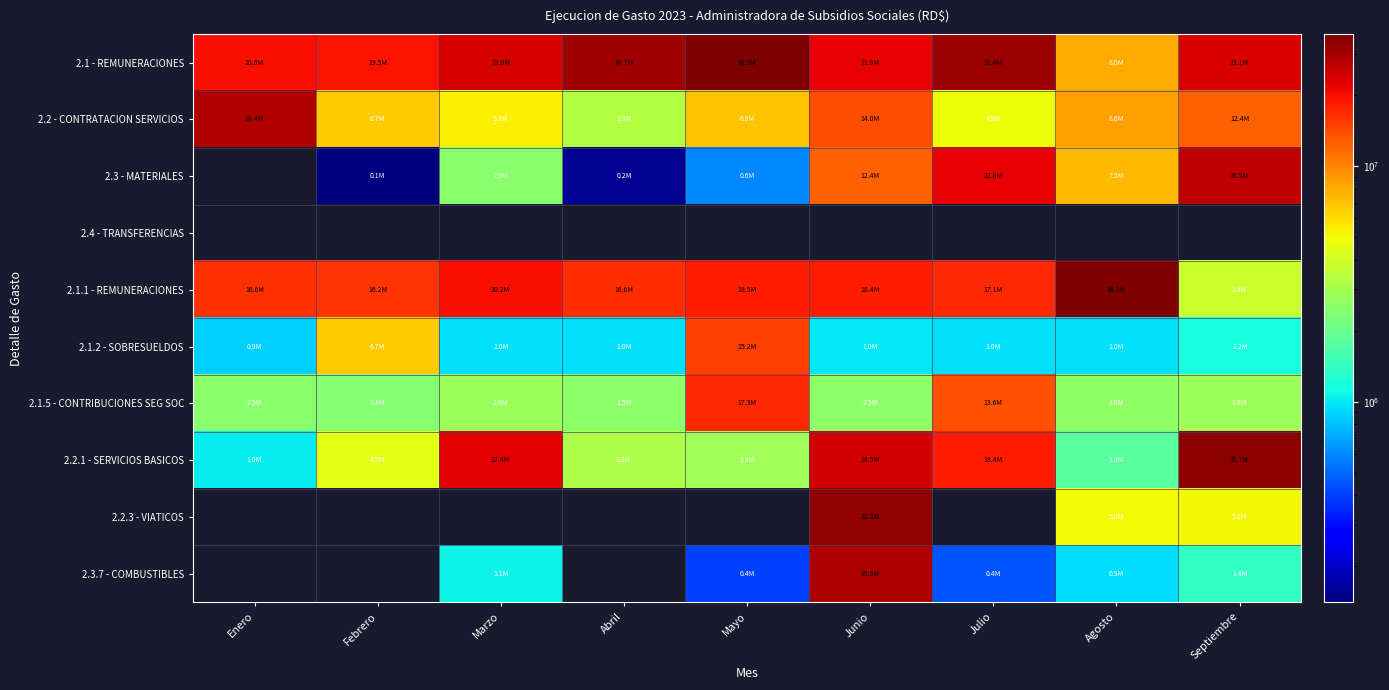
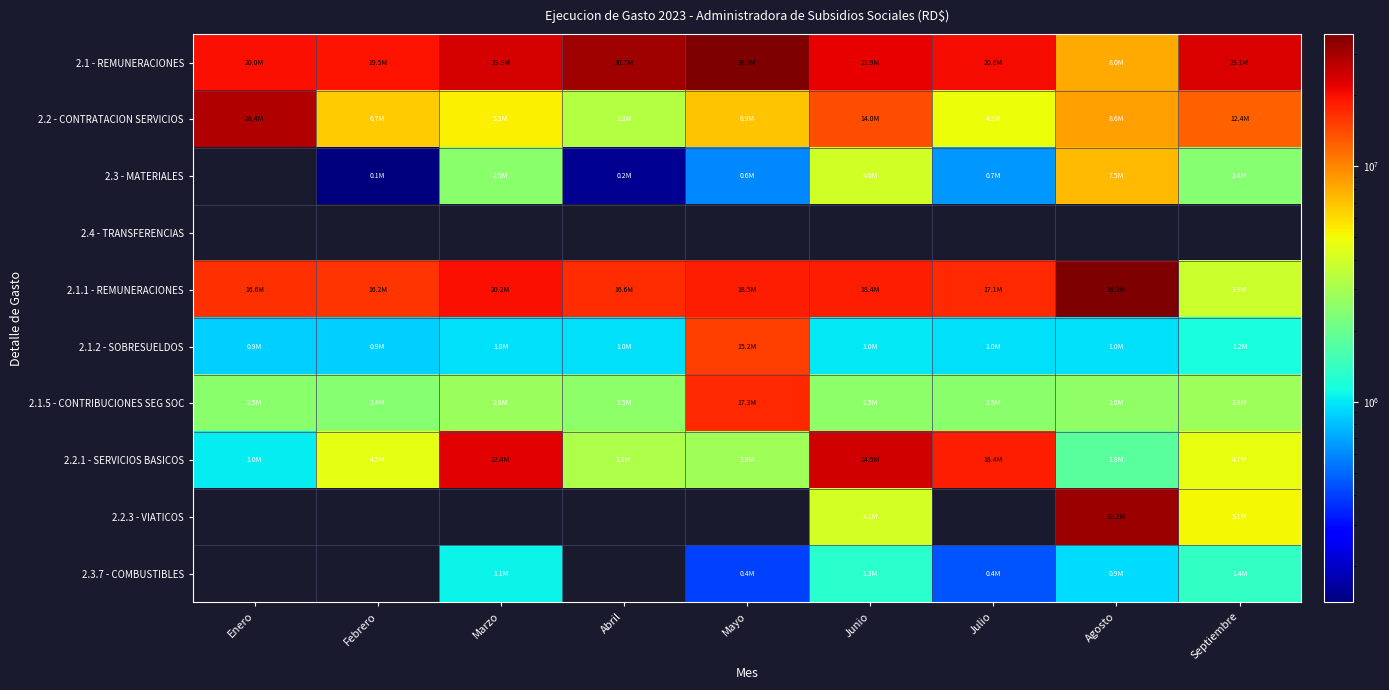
2.1 - REMUNERACIONES, Julio: 31.4M -> 20.6M
2.3 - MATERIALES, Junio: 12.4M -> 4.0M
2.3 - MATERIALES, Julio: 22.0M -> 0.7M
2.3 - MATERIALES, Septiembre: 26.5M -> 2.4M
2.1.2 - SOBRESUELDOS, Febrero: 6.7M -> 0.9M
2.1.5 - CONTRIBUCIONES SEG SOC, Julio: 13.6M -> 2.5M
2.2.1 - SERVICIOS BASICOS, Septiembre: 33.7M -> 4.7M
2.2.3 - VIATICOS, Junio: 32.8M -> 4.1M
2.2.3 - VIATICOS, Agosto: 5.0M -> 31.2M
2.3.7 - COMBUSTIBLES, Junio: 29.0M -> 1.3M
